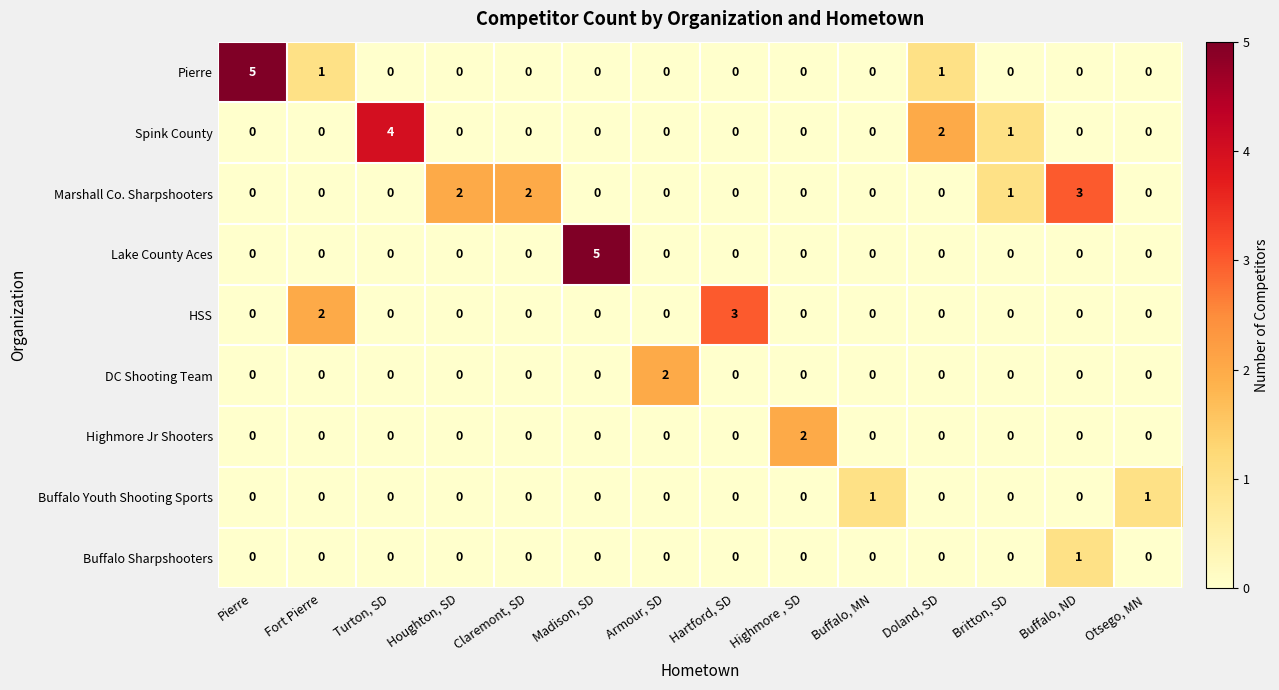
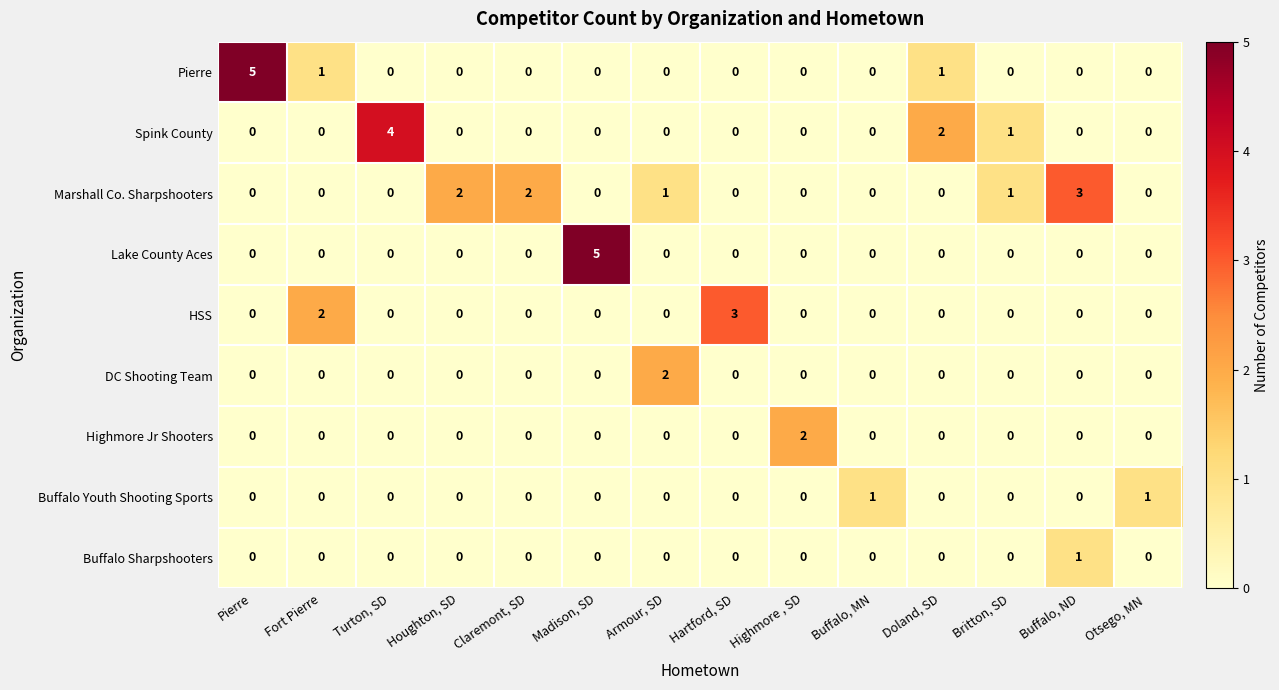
Marshall Co. Sharpshooters, Armour, SD: 0 -> 1
